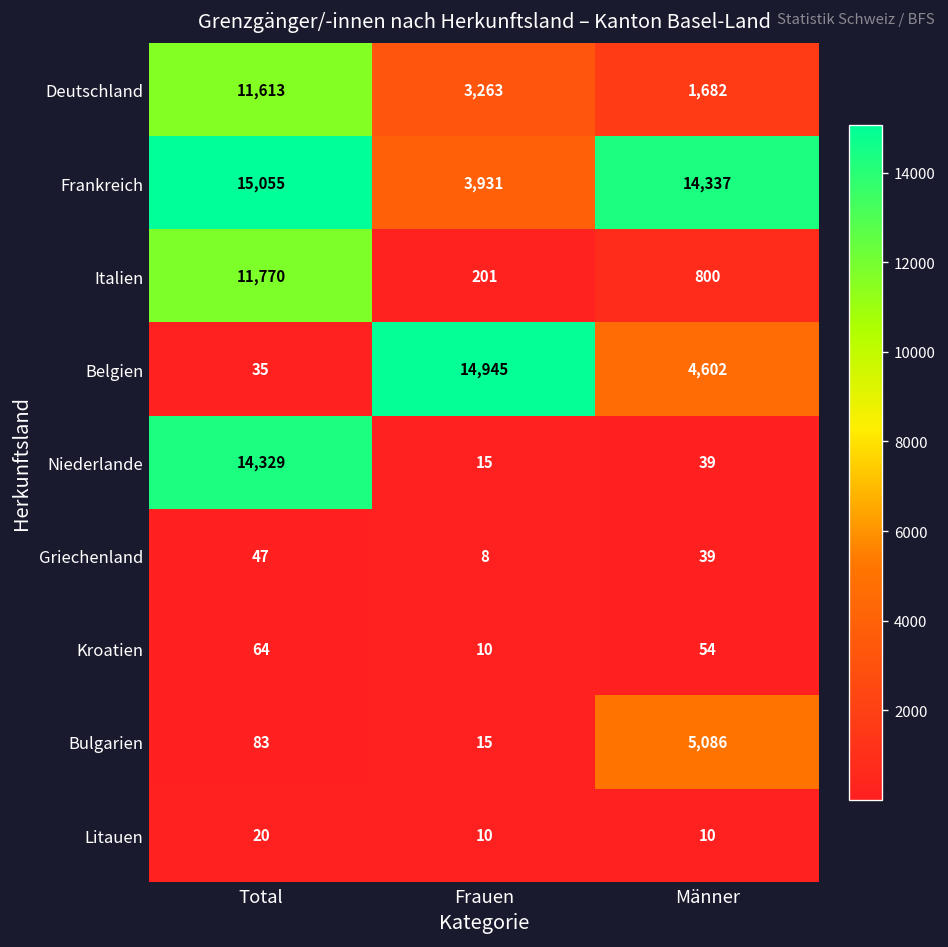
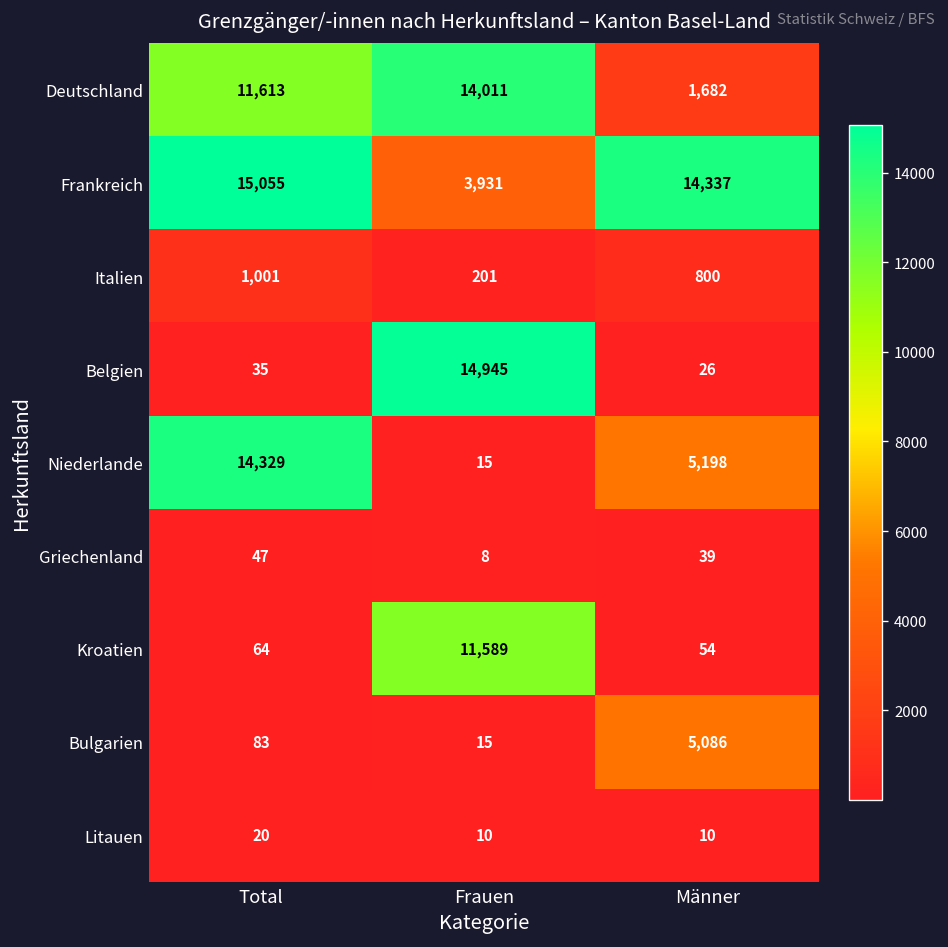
Deutschland, Frauen: 3,263 -> 14,011
Italien, Total: 11,770 -> 1,001
Belgien, Männer: 4,602 -> 26
Niederlande, Männer: 39 -> 5,198
Kroatien, Frauen: 10 -> 11,589
